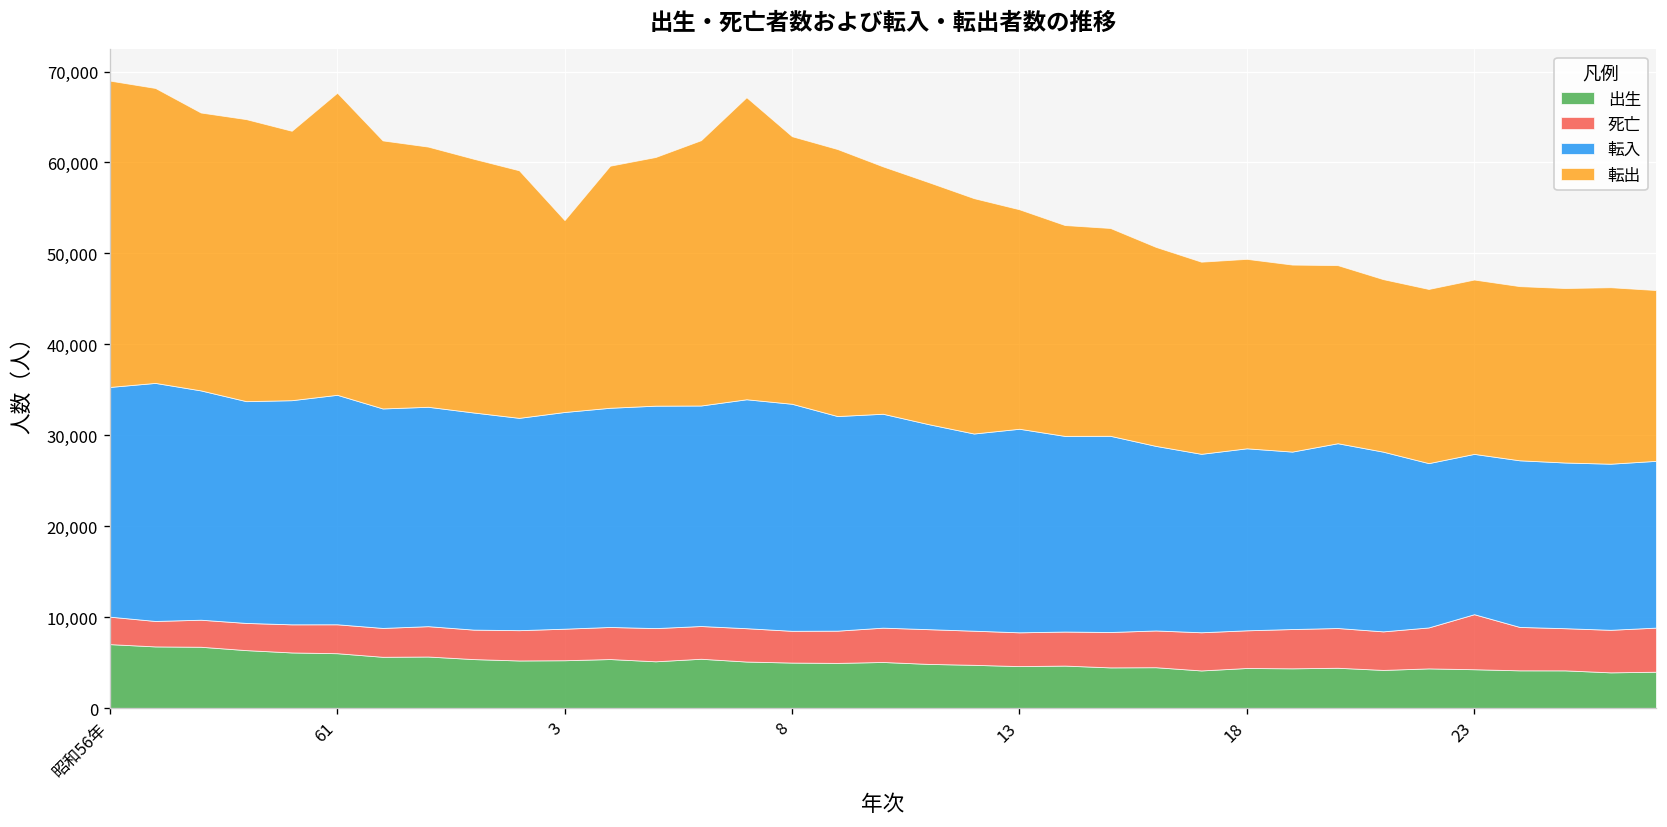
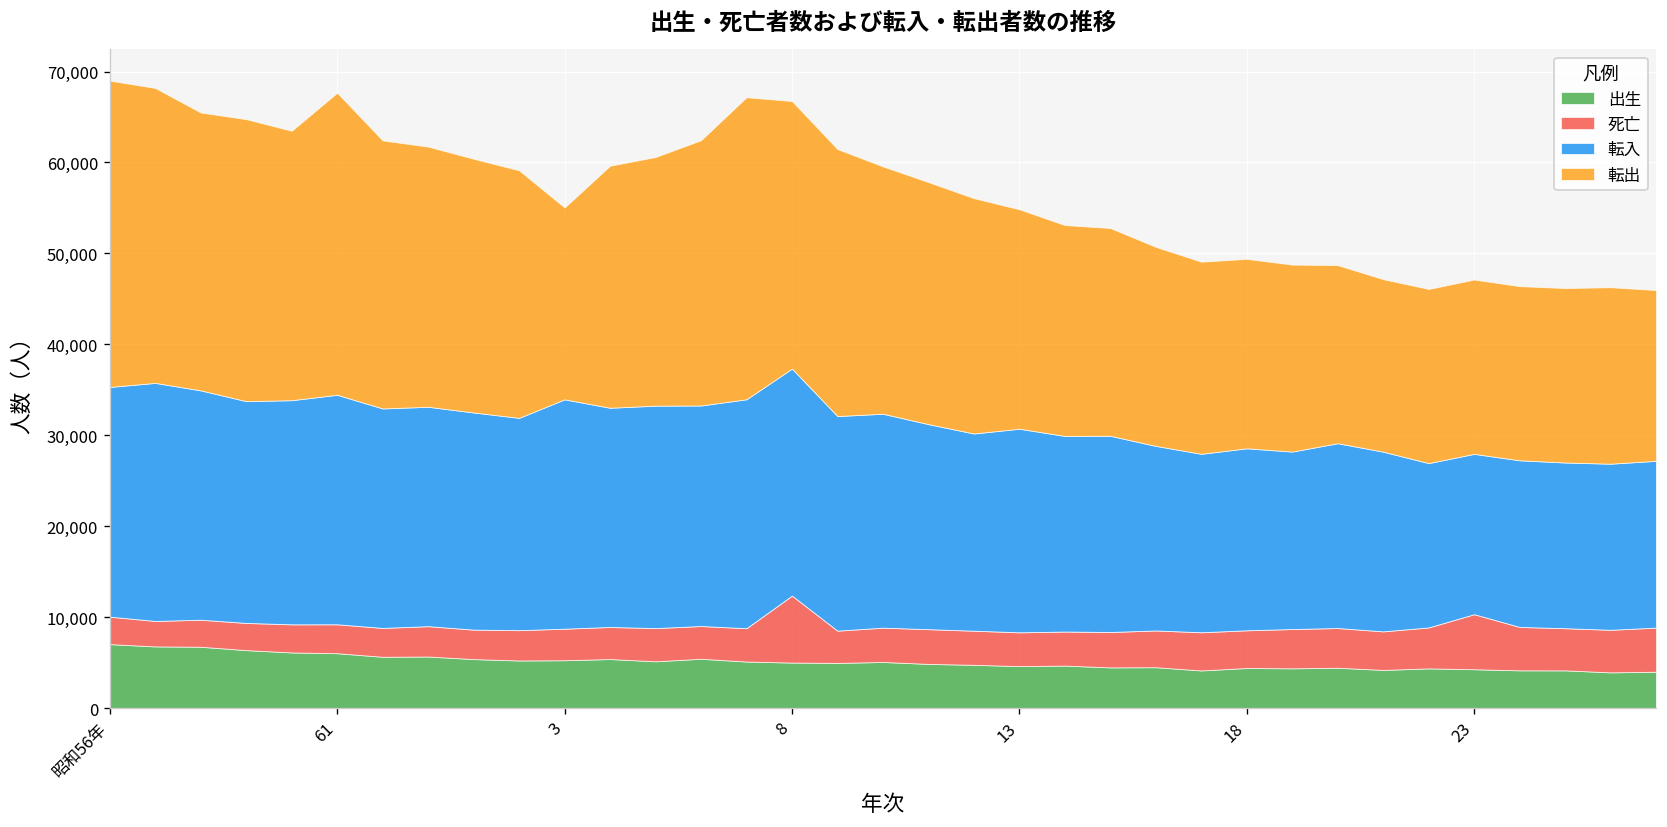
転入, 3: 24,000 -> 25,000
死亡, 8: 3,000 -> 7,000
